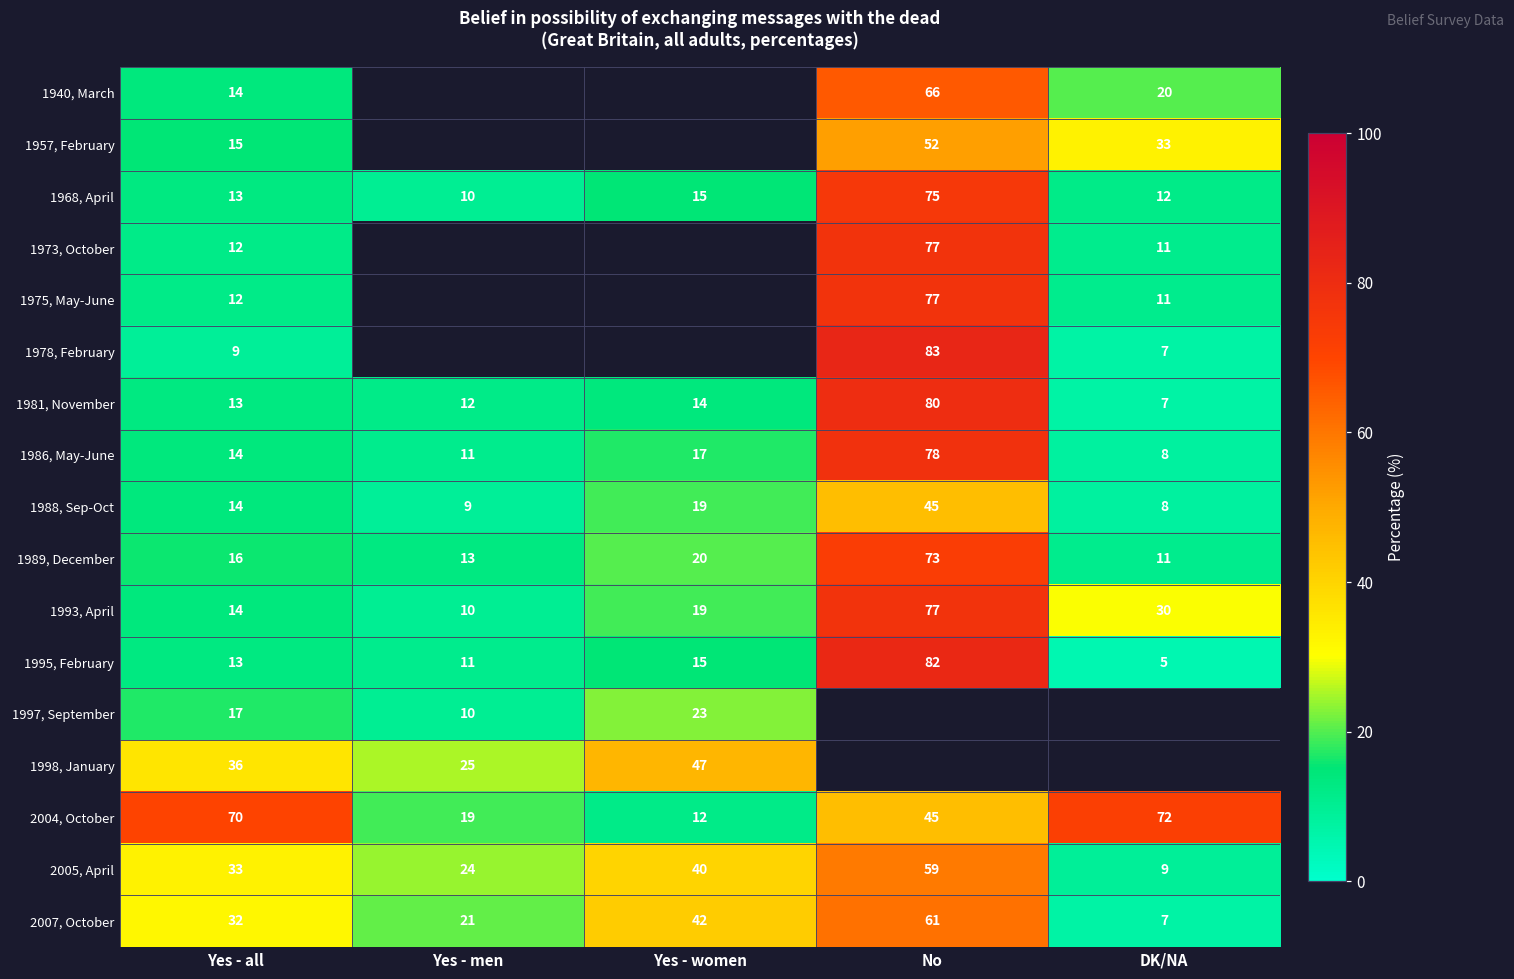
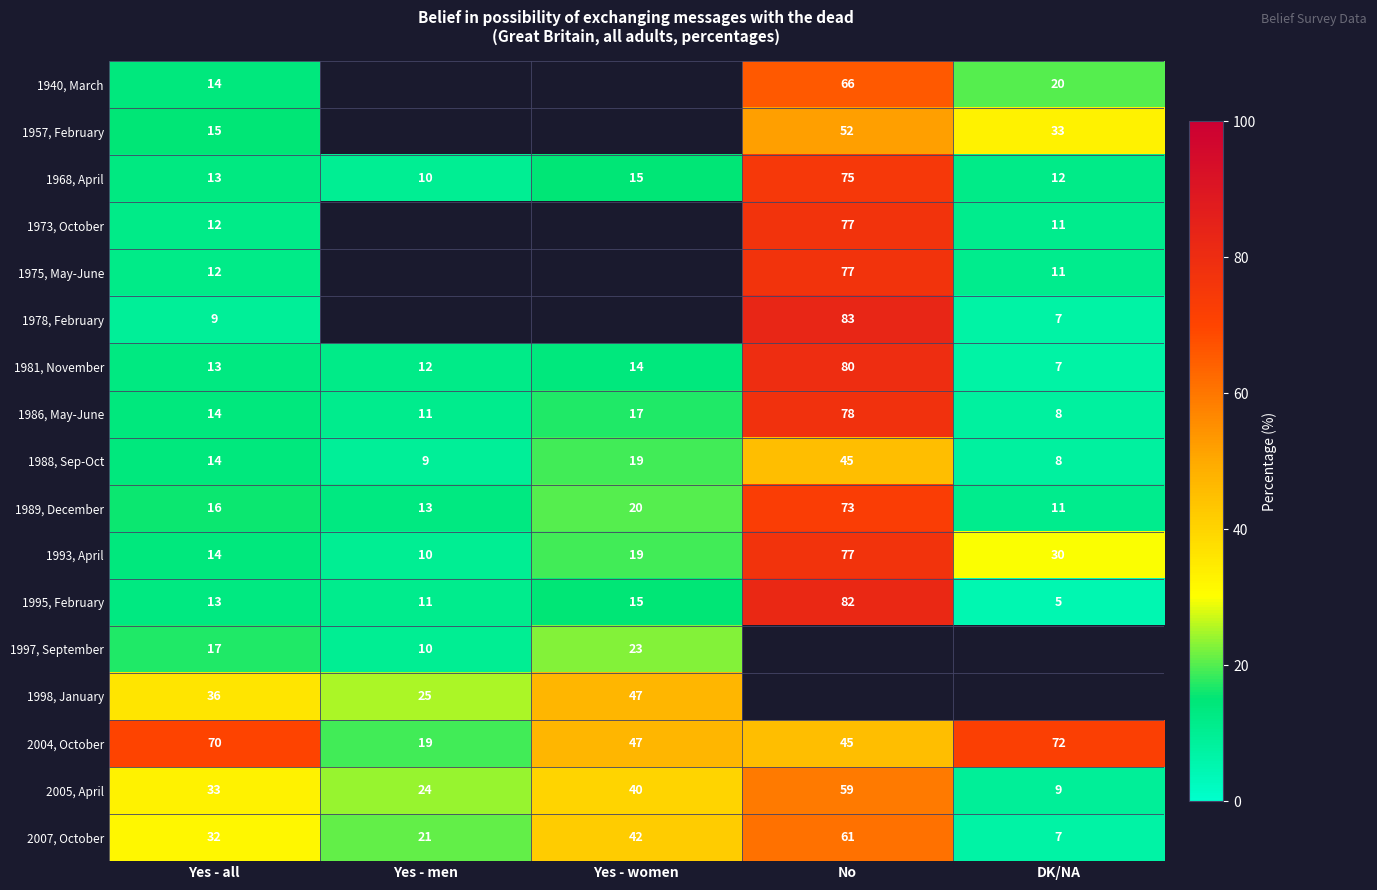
2004, October, Yes - women: 12 -> 47
